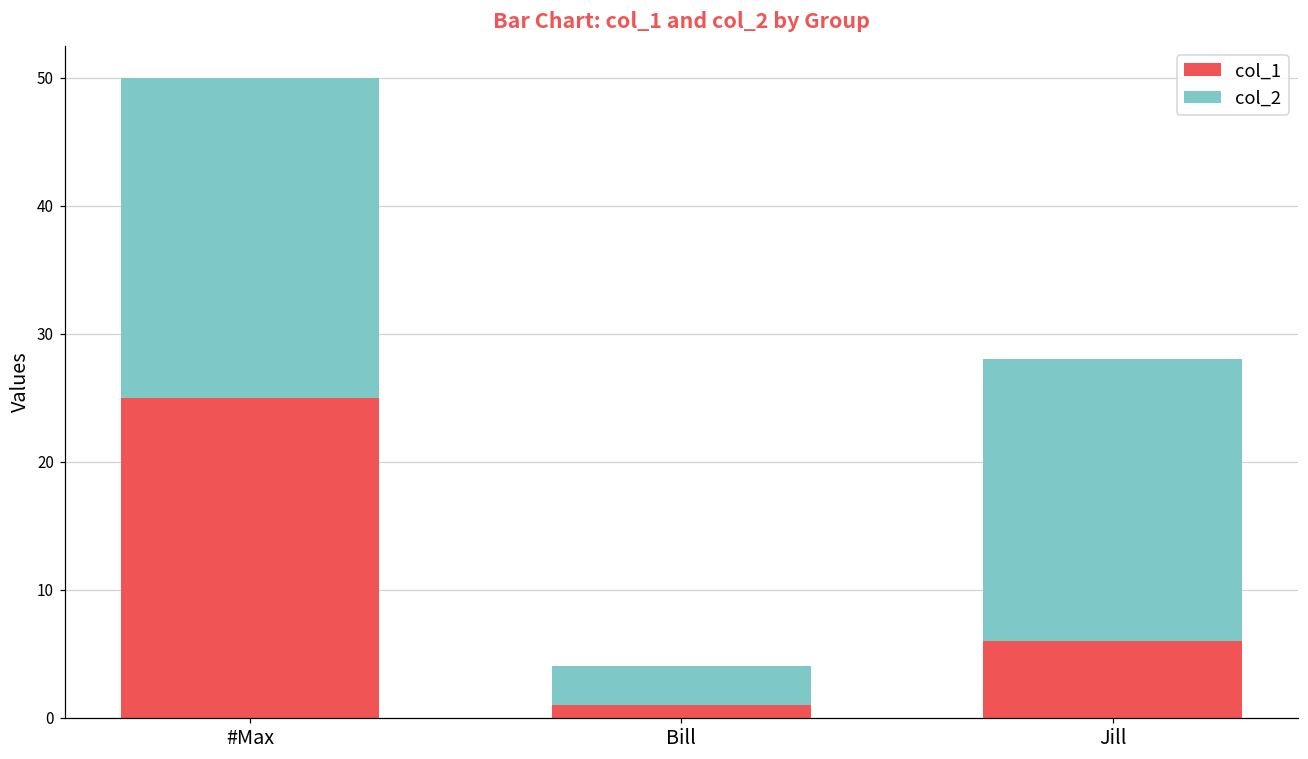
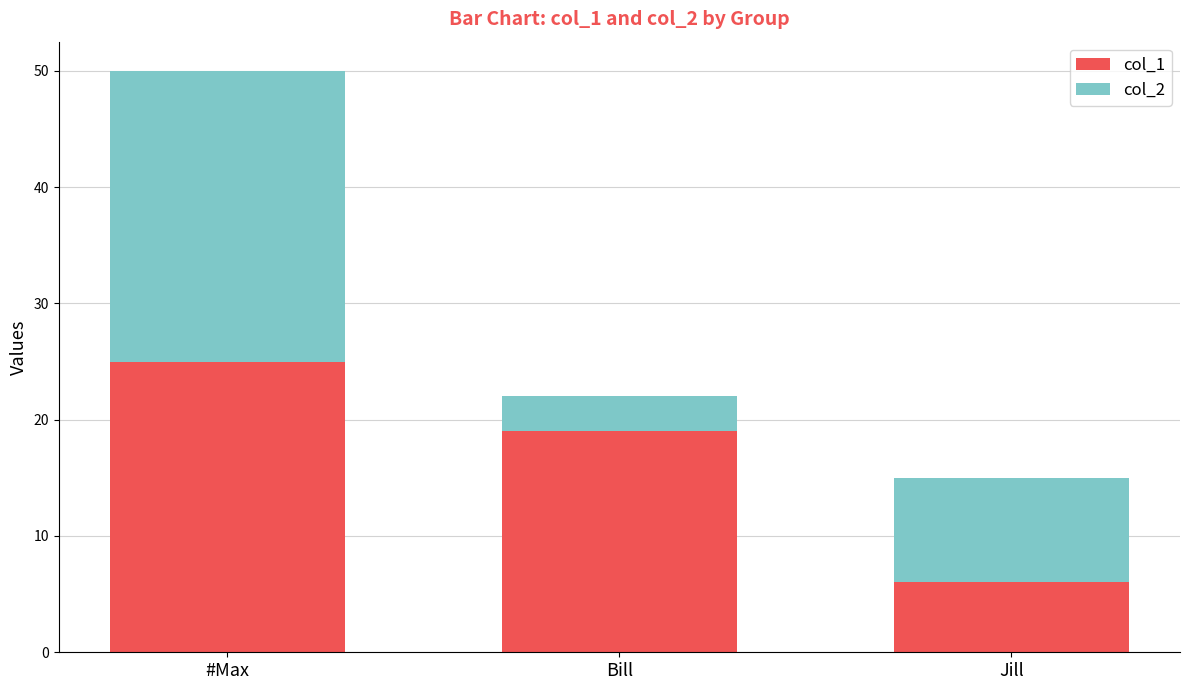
col_1, Bill: 1 -> 19
col_2, Jill: 22 -> 9
